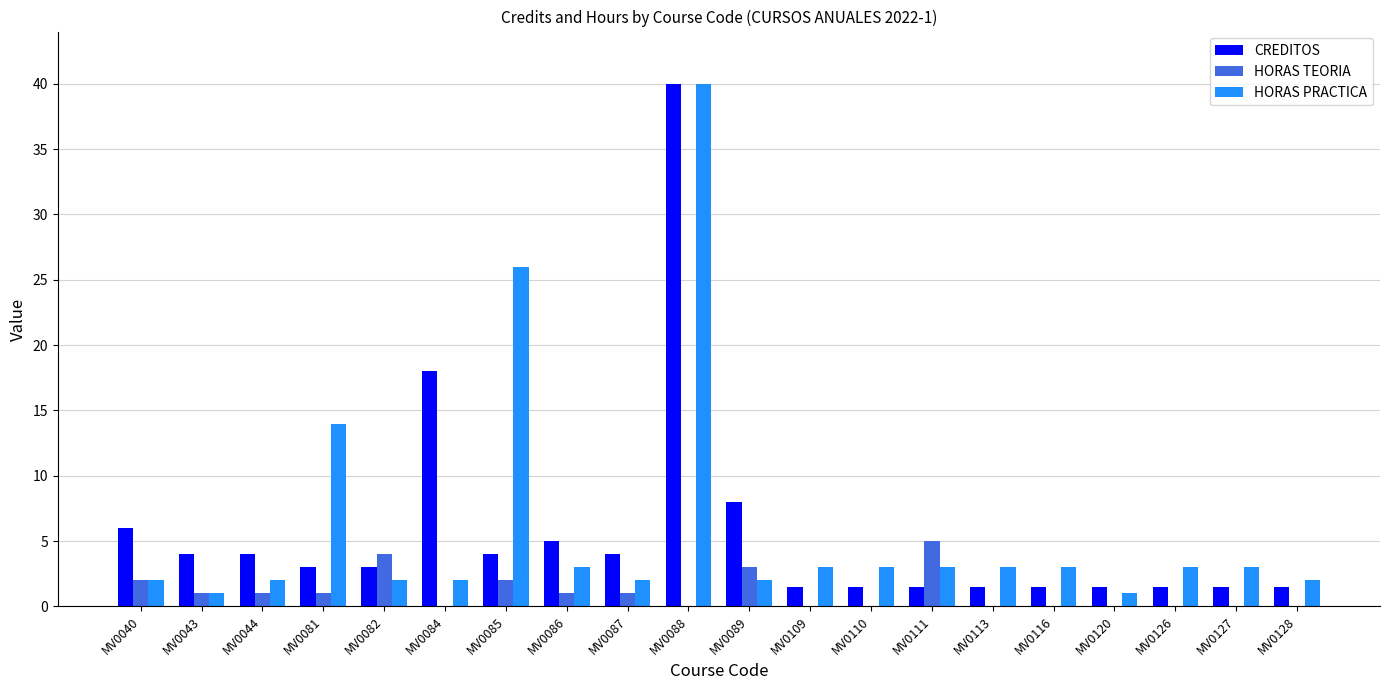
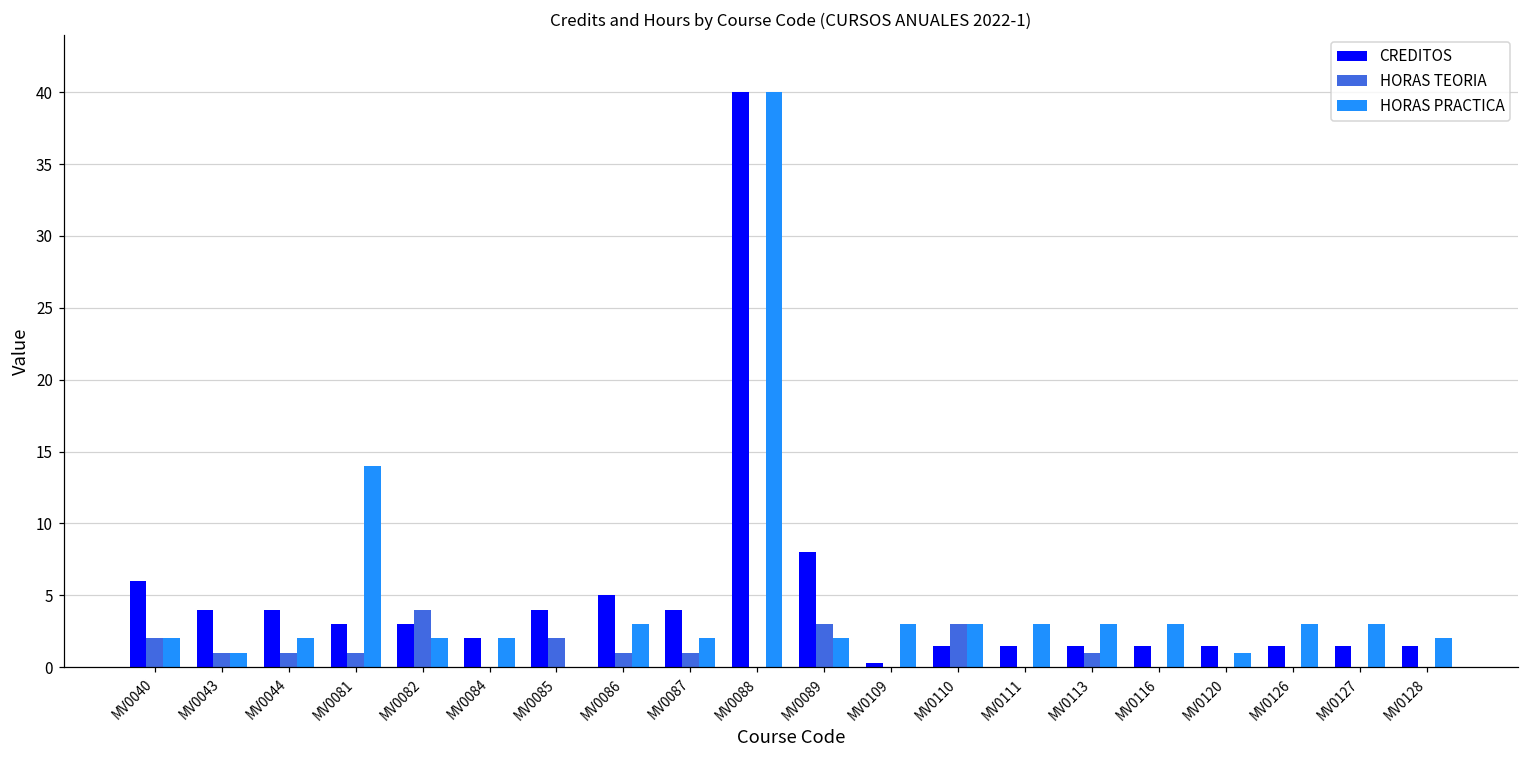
CREDITOS, MV0084: 18 -> 2
HORAS PRACTICA, MV0085: 26 -> 0
CREDITOS, MV0109: 1.5 -> 0.3
HORAS TEORIA, MV0110: 0 -> 3
HORAS TEORIA, MV0111: 5 -> 0
HORAS TEORIA, MV0113: 0 -> 1
